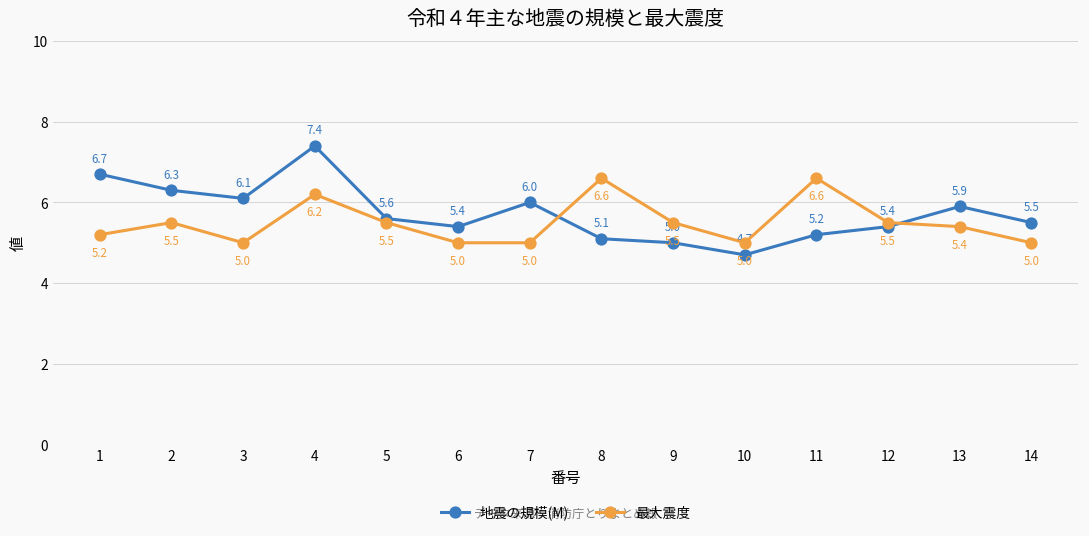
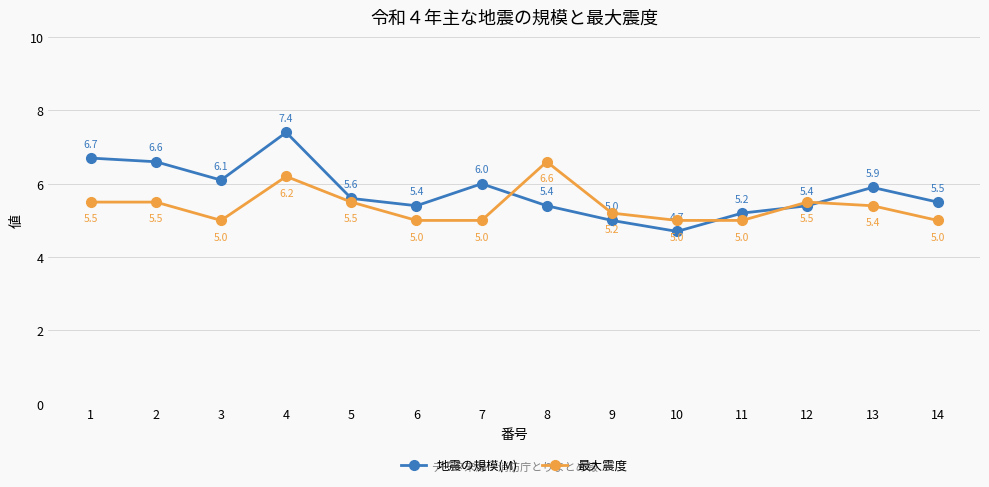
最大震度, 1: 5.2 -> 5.5
地震の規模(M), 2: 6.3 -> 6.6
地震の規模(M), 8: 5.1 -> 5.4
最大震度, 9: 5.5 -> 5.2
最大震度, 11: 6.6 -> 5.0
